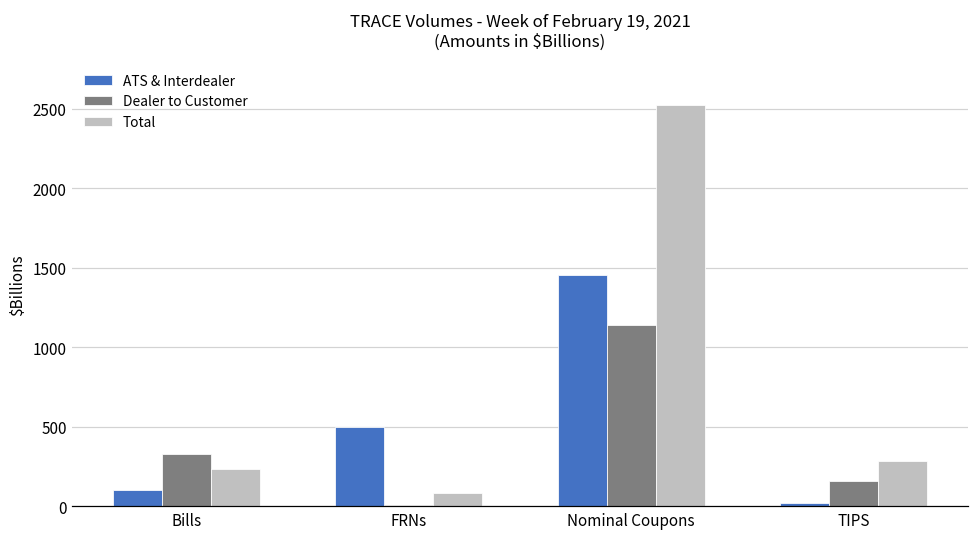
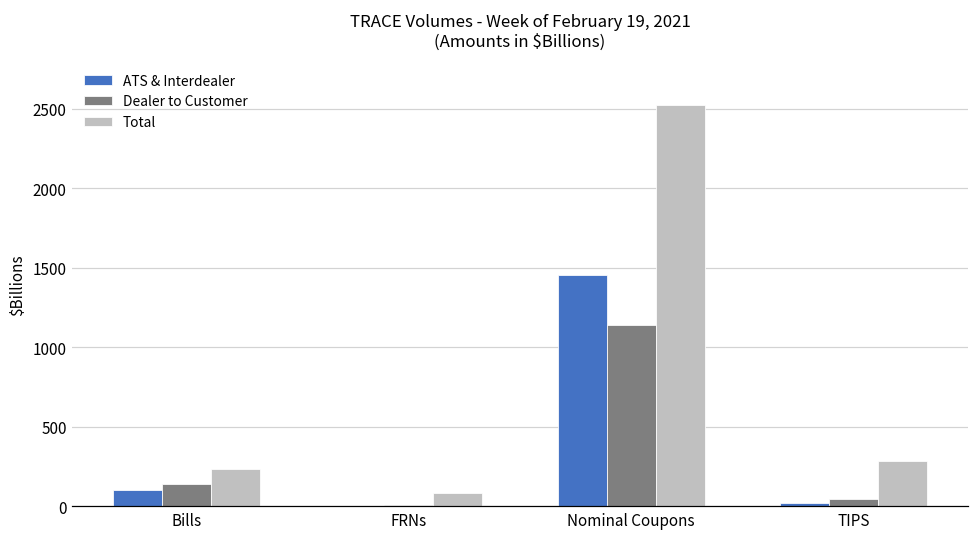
Dealer to Customer, Bills: 330 -> 140
ATS & Interdealer, FRNs: 500 -> 0
Dealer to Customer, TIPS: 160 -> 50
